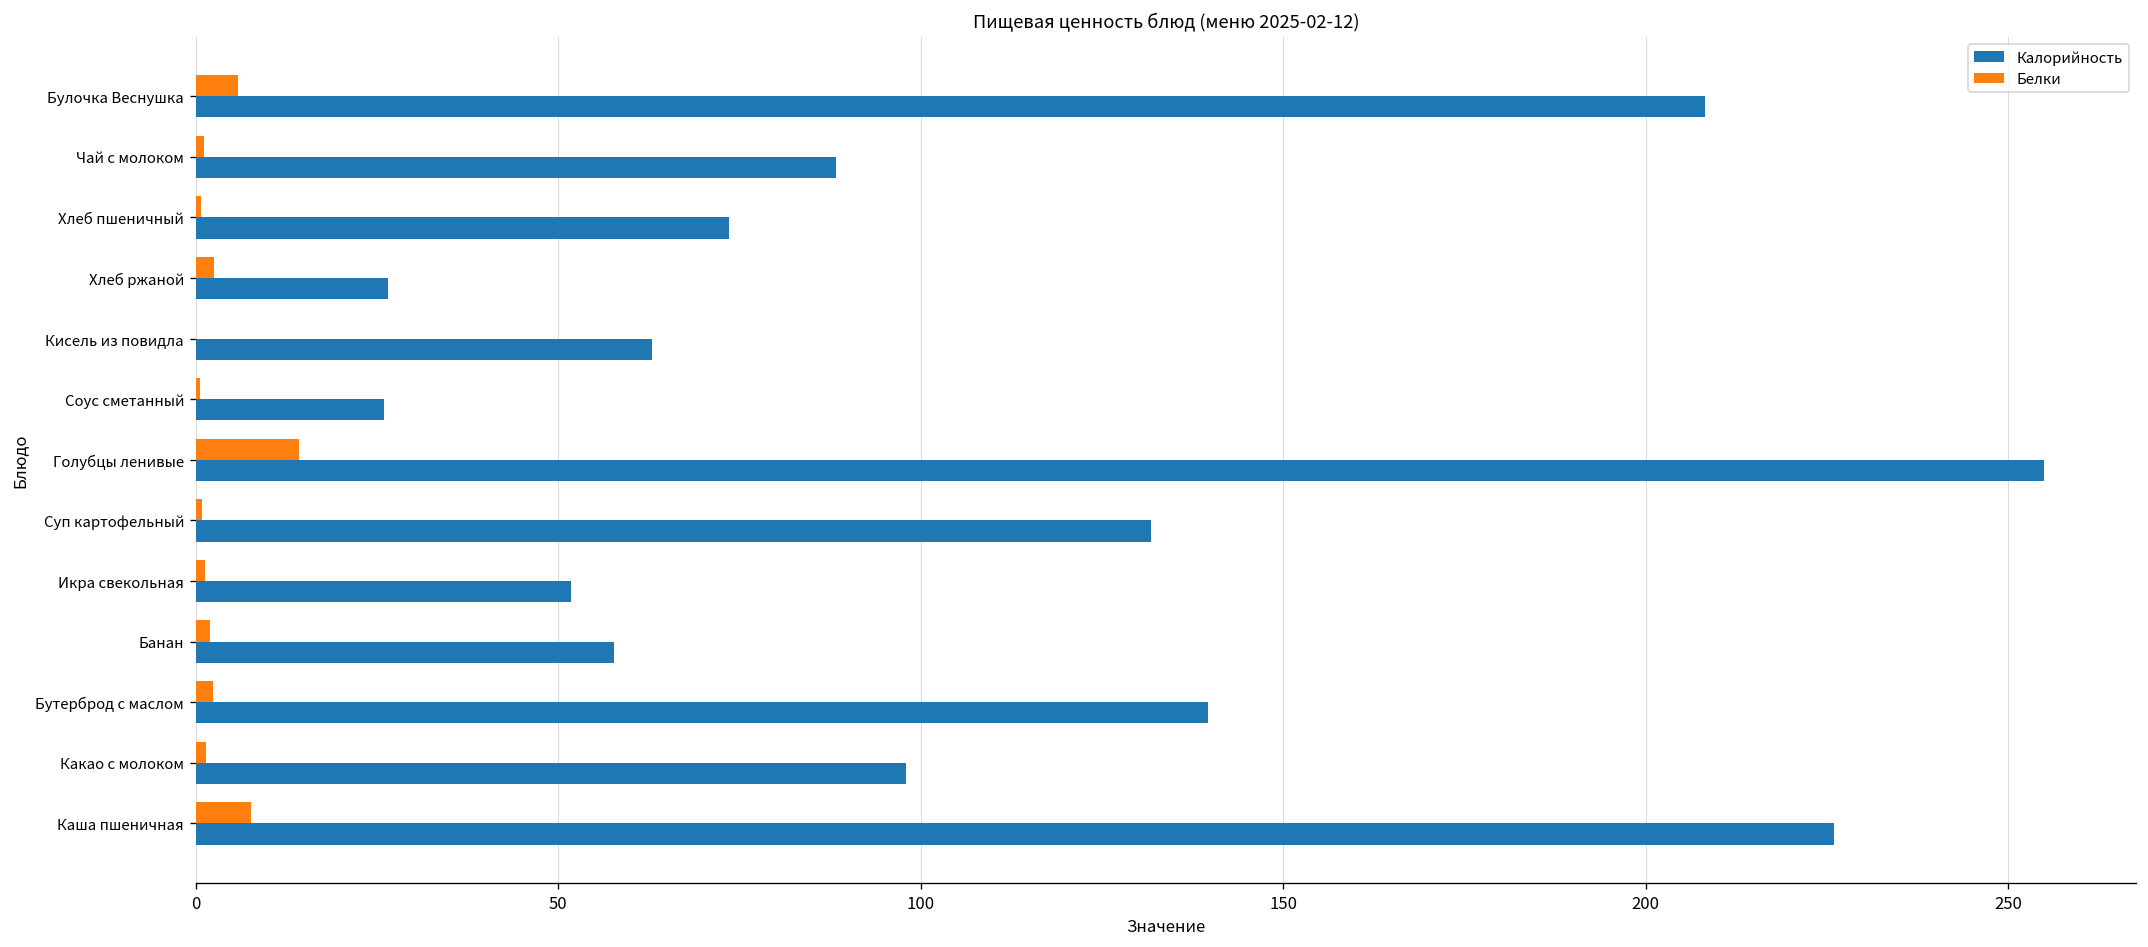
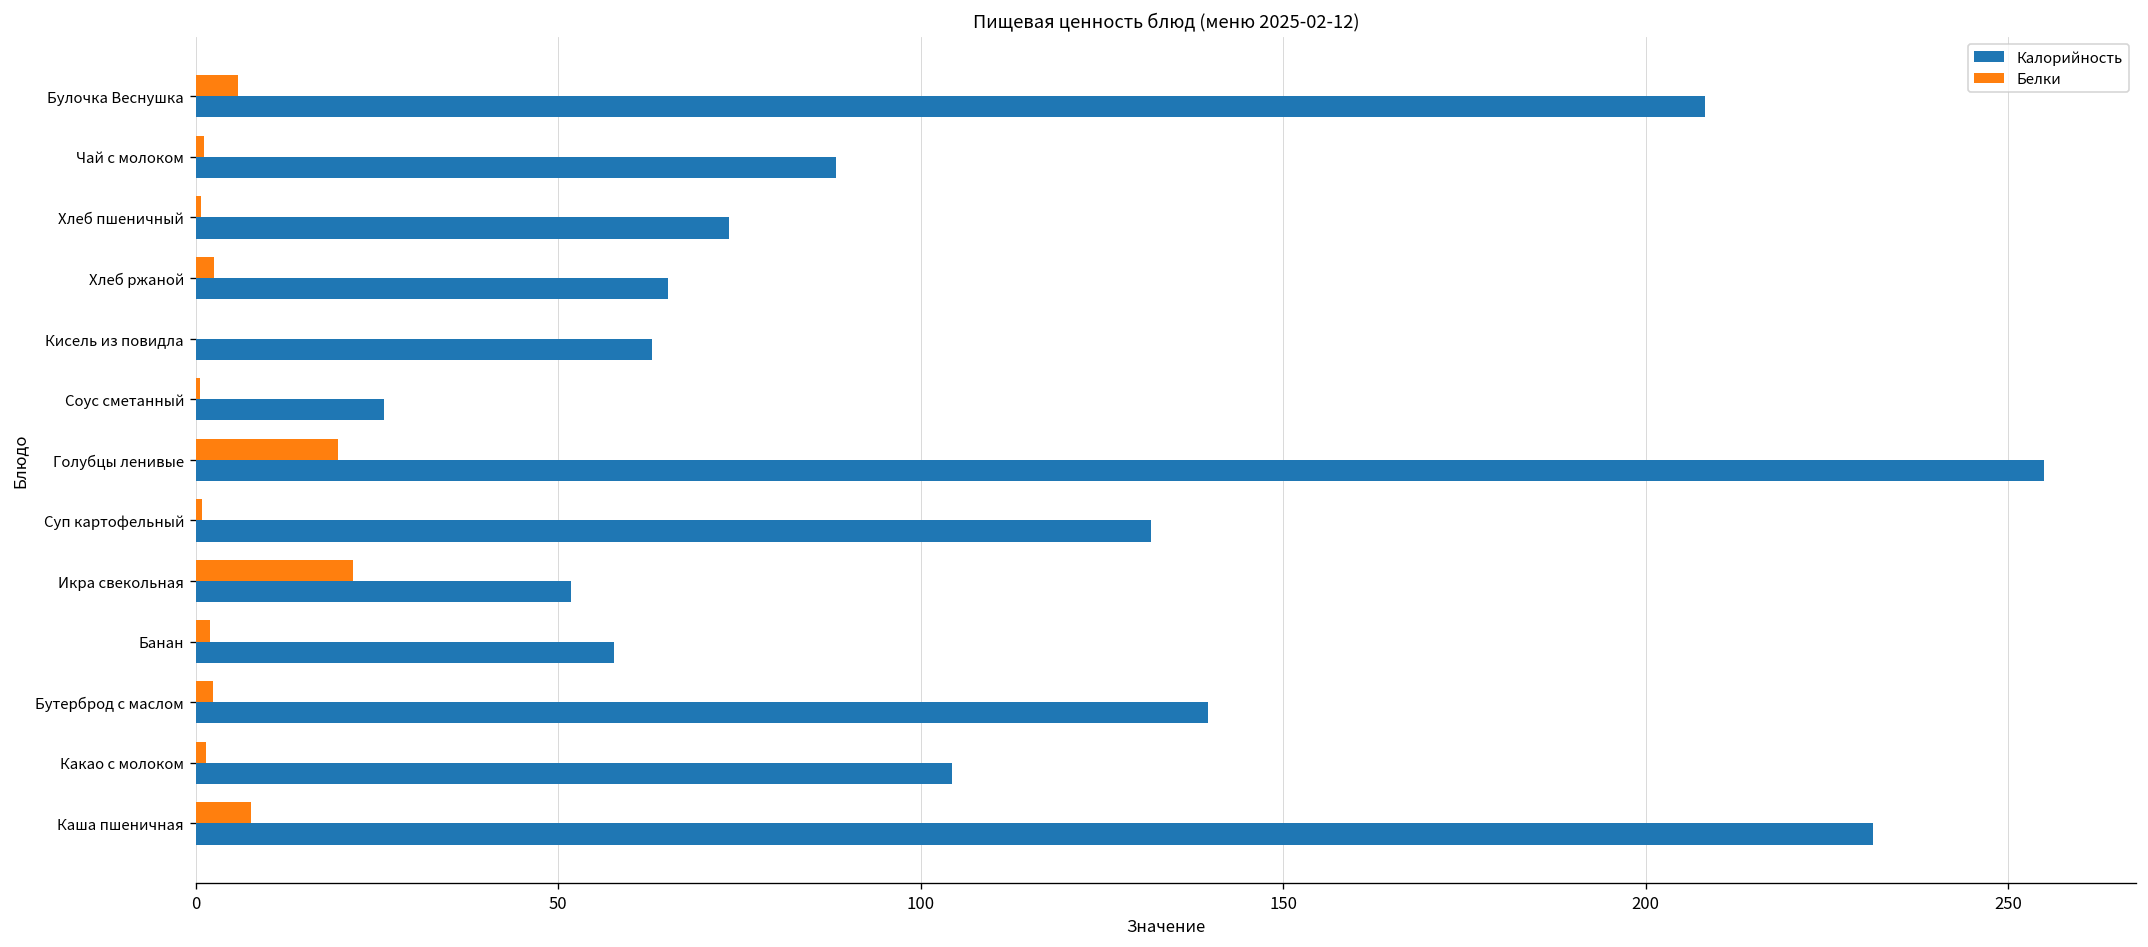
Калорийность, Хлеб ржаной: 27 -> 65
Белки, Голубцы ленивые: 14 -> 20
Белки, Икра свекольная: 1 -> 22
Калорийность, Какао с молоком: 98 -> 104
Калорийность, Каша пшеничная: 226 -> 231
